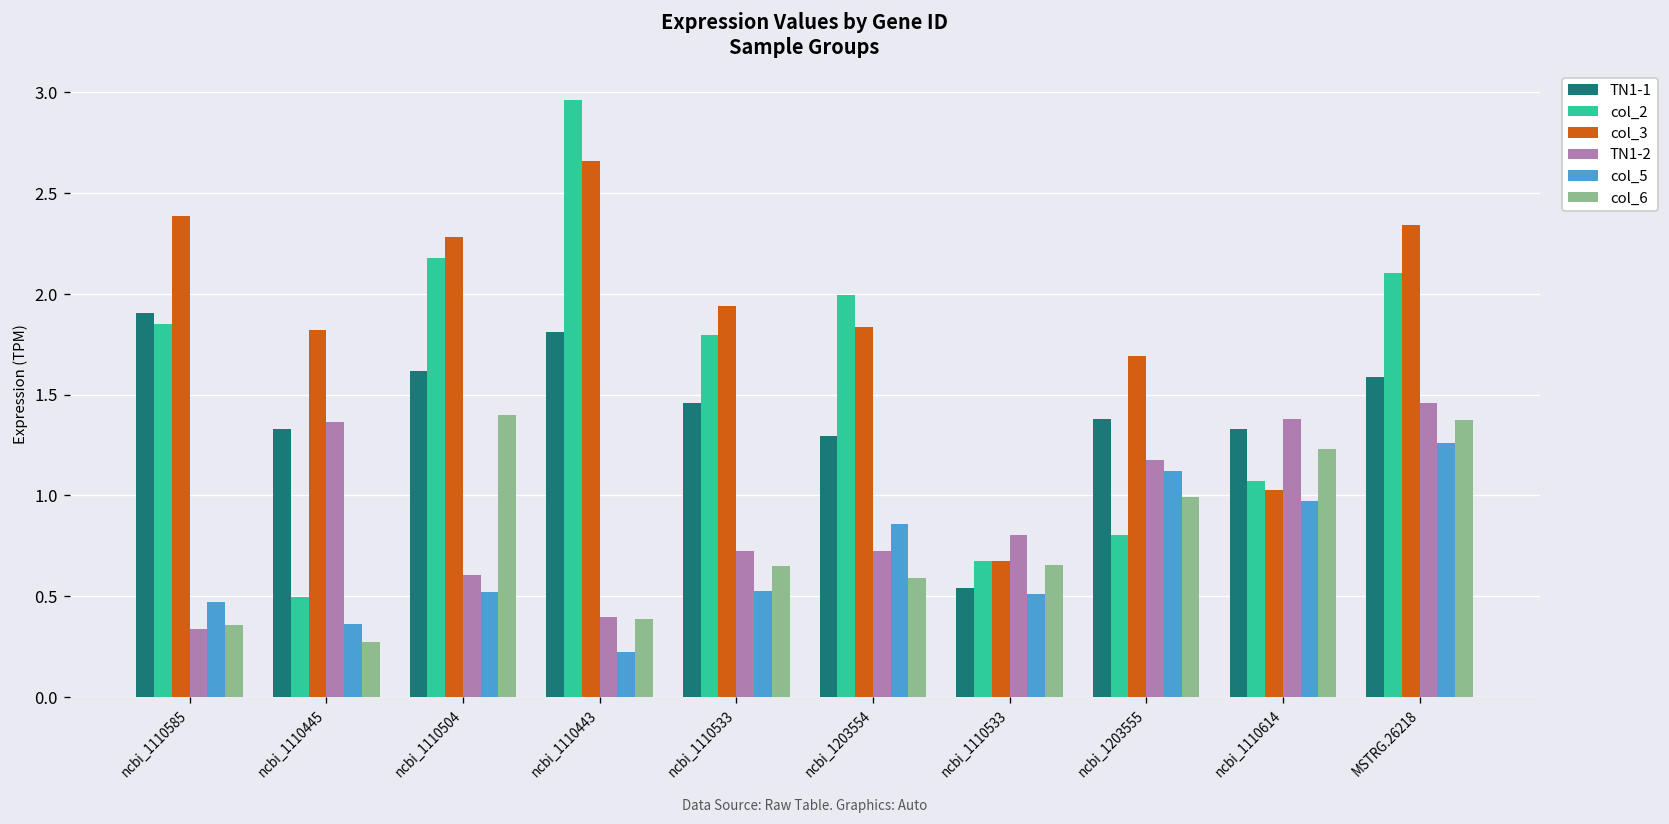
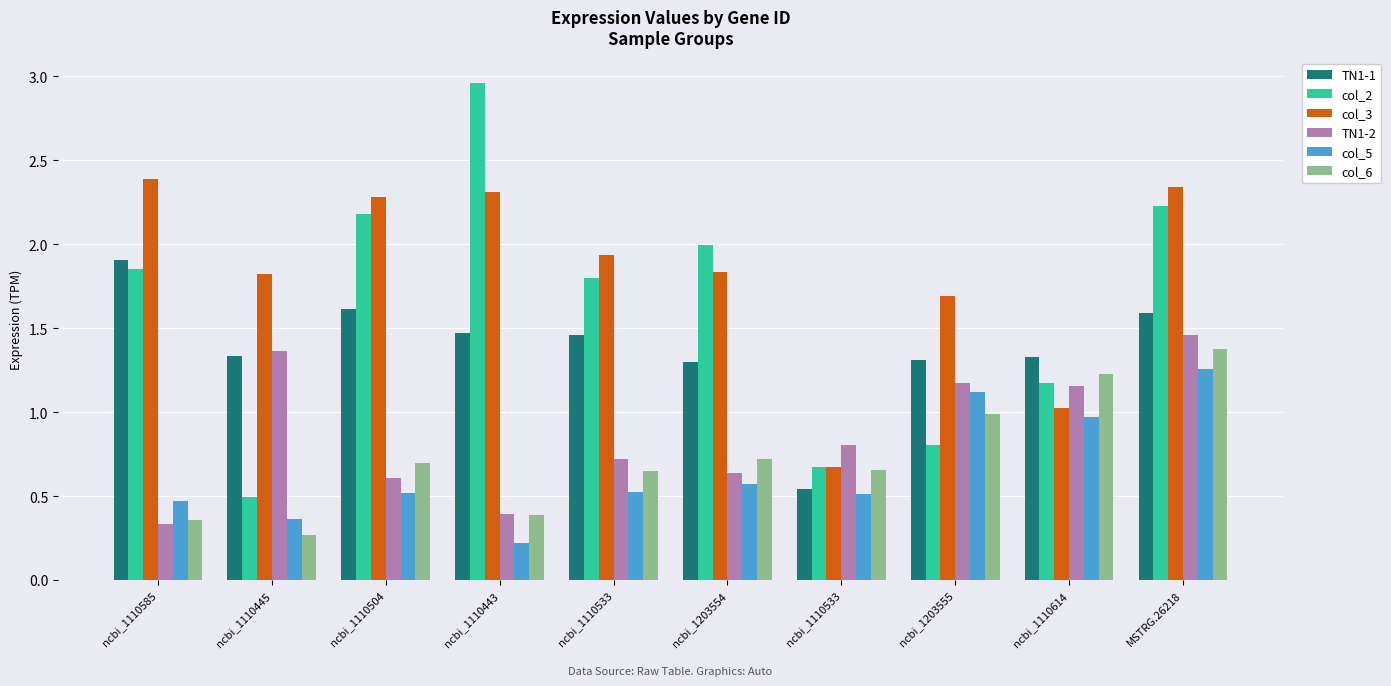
col_6, ncbi_1110504: 1.40 -> 0.70
TN1-1, ncbi_1110443: 1.81 -> 1.47
col_3, ncbi_1110443: 2.66 -> 2.31
TN1-2, ncbi_1203554: 0.72 -> 0.64
col_5, ncbi_1203554: 0.86 -> 0.57
col_6, ncbi_1203554: 0.59 -> 0.72
TN1-1, ncbi_1203555: 1.38 -> 1.31
col_2, ncbi_1110614: 1.07 -> 1.18
TN1-2, ncbi_1110614: 1.38 -> 1.16
col_2, MSTRG.26218: 2.10 -> 2.22
